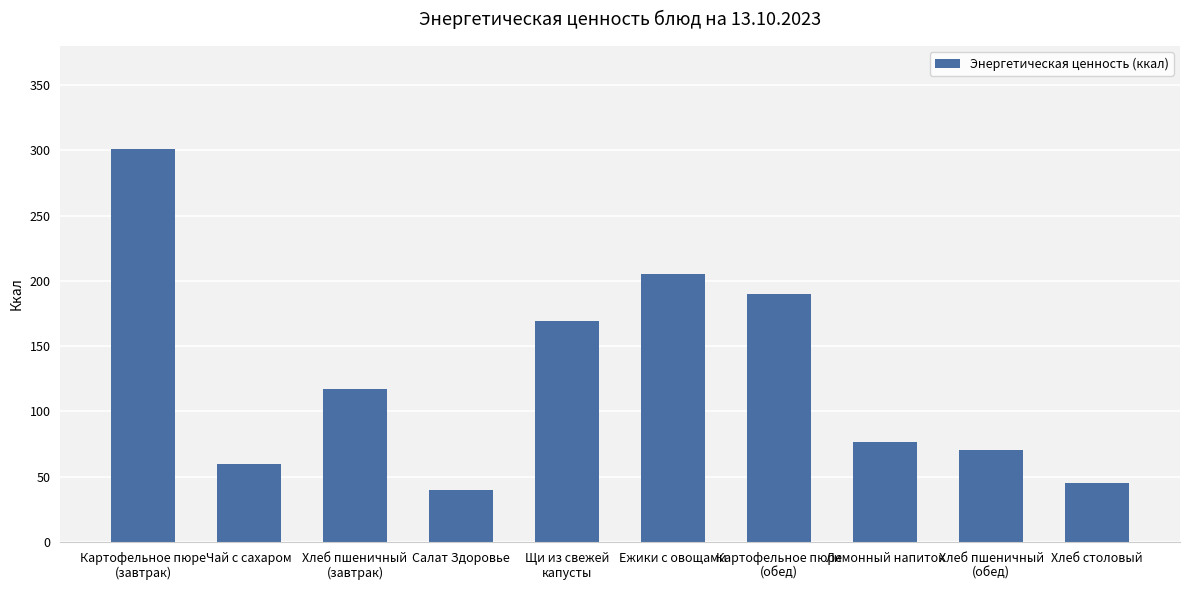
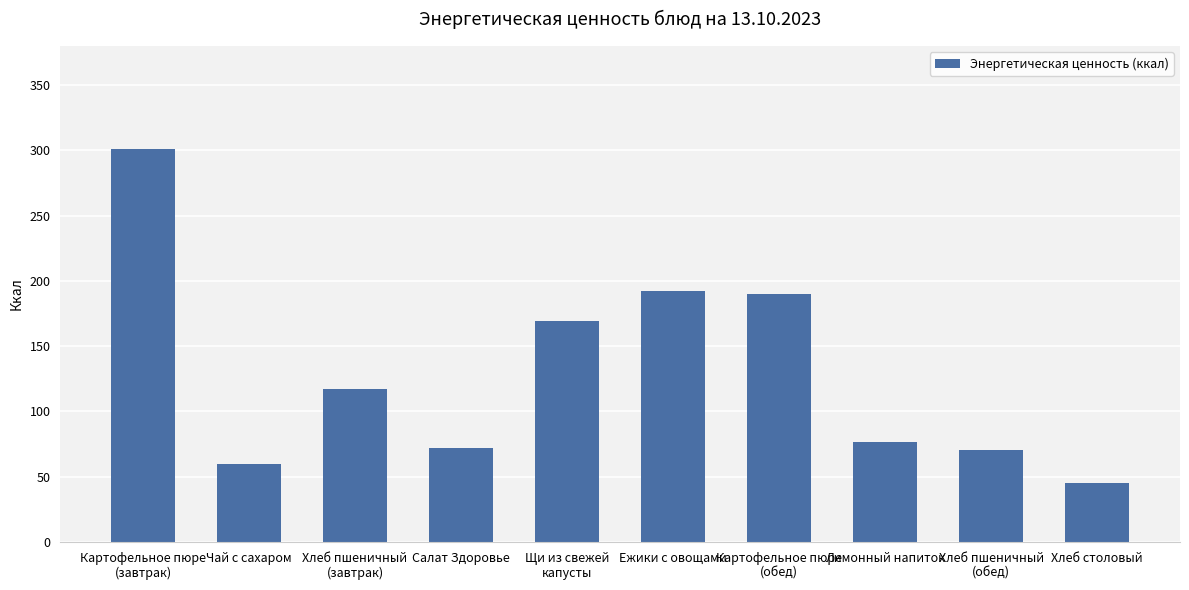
Салат Здоровье: 40 -> 72
Ежики с овощами: 205 -> 193
